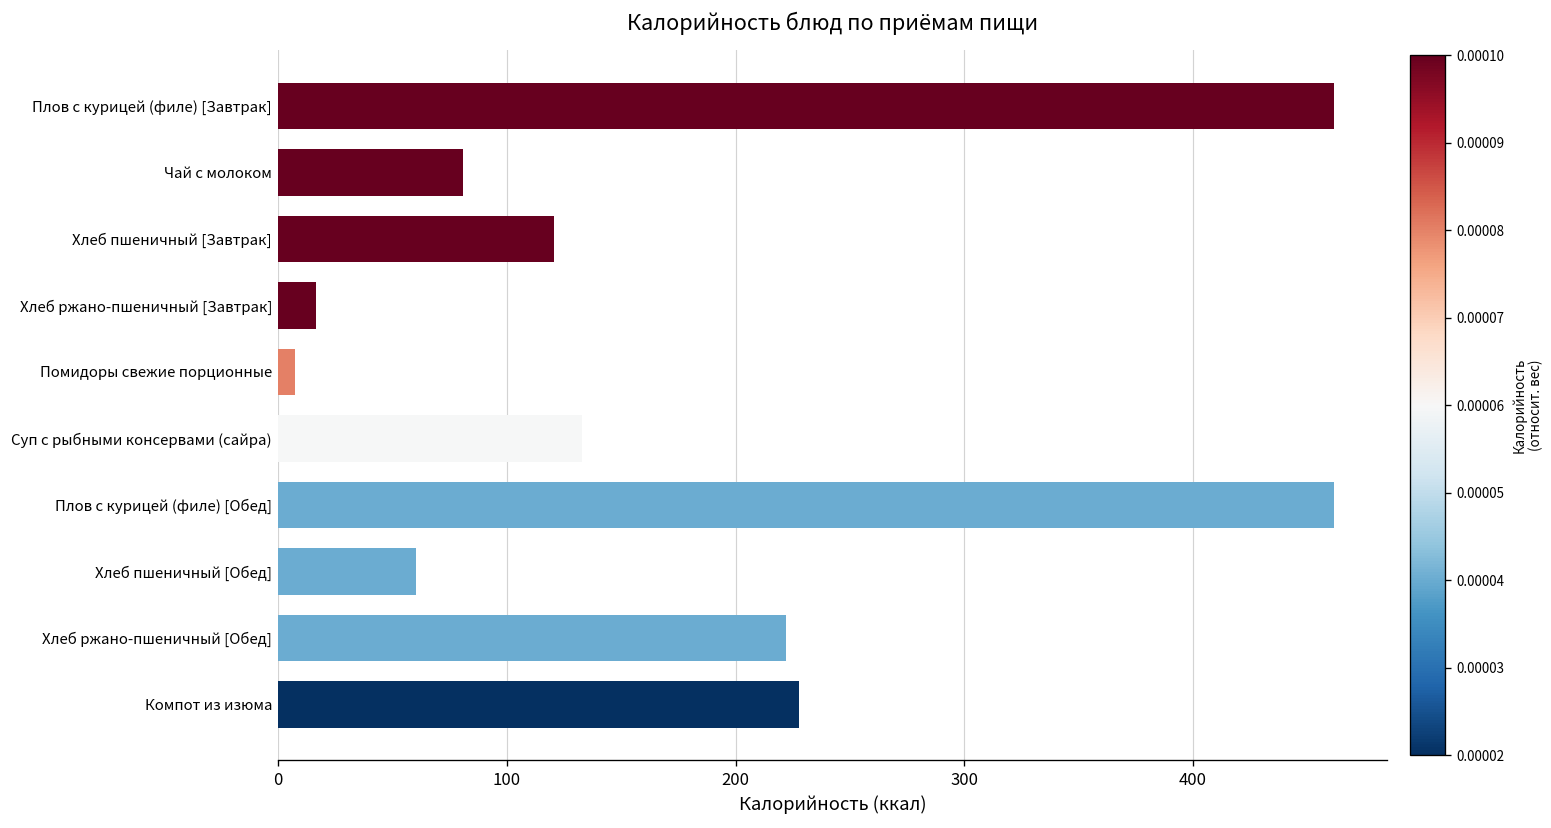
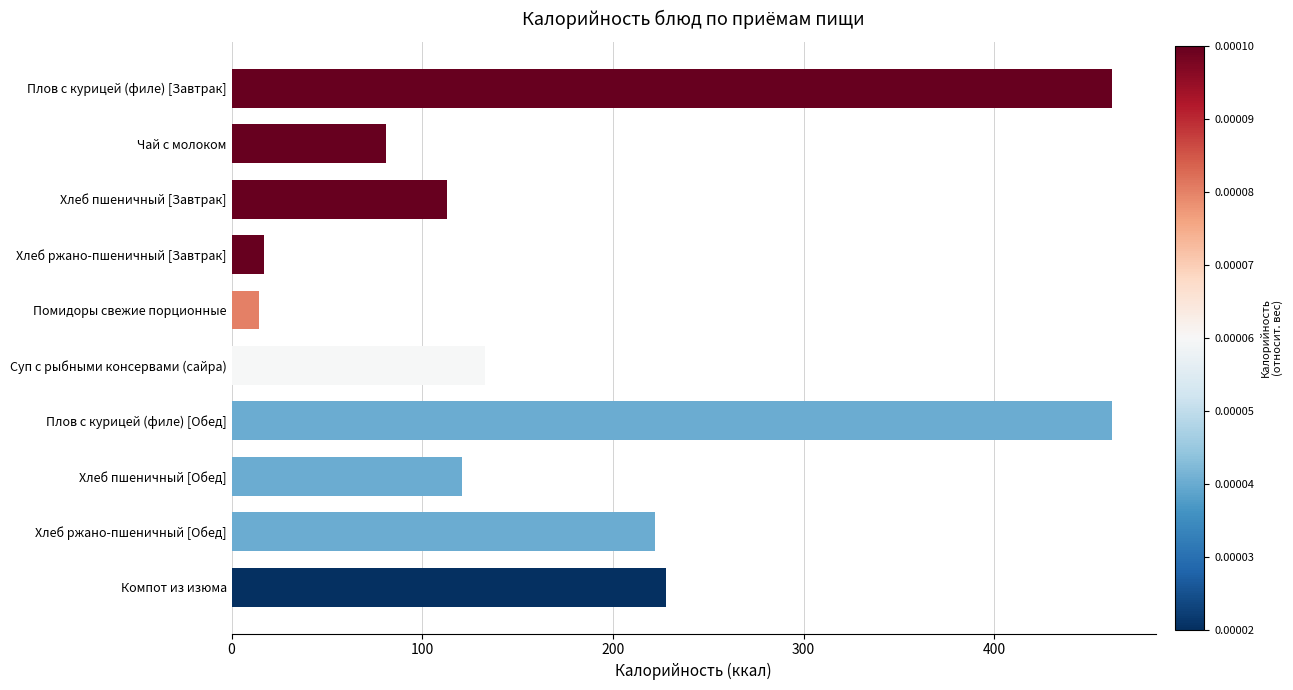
Хлеб пшеничный [Завтрак]: 121 -> 113
Помидоры свежие порционные: 7 -> 14
Хлеб пшеничный [Обед]: 60 -> 121
